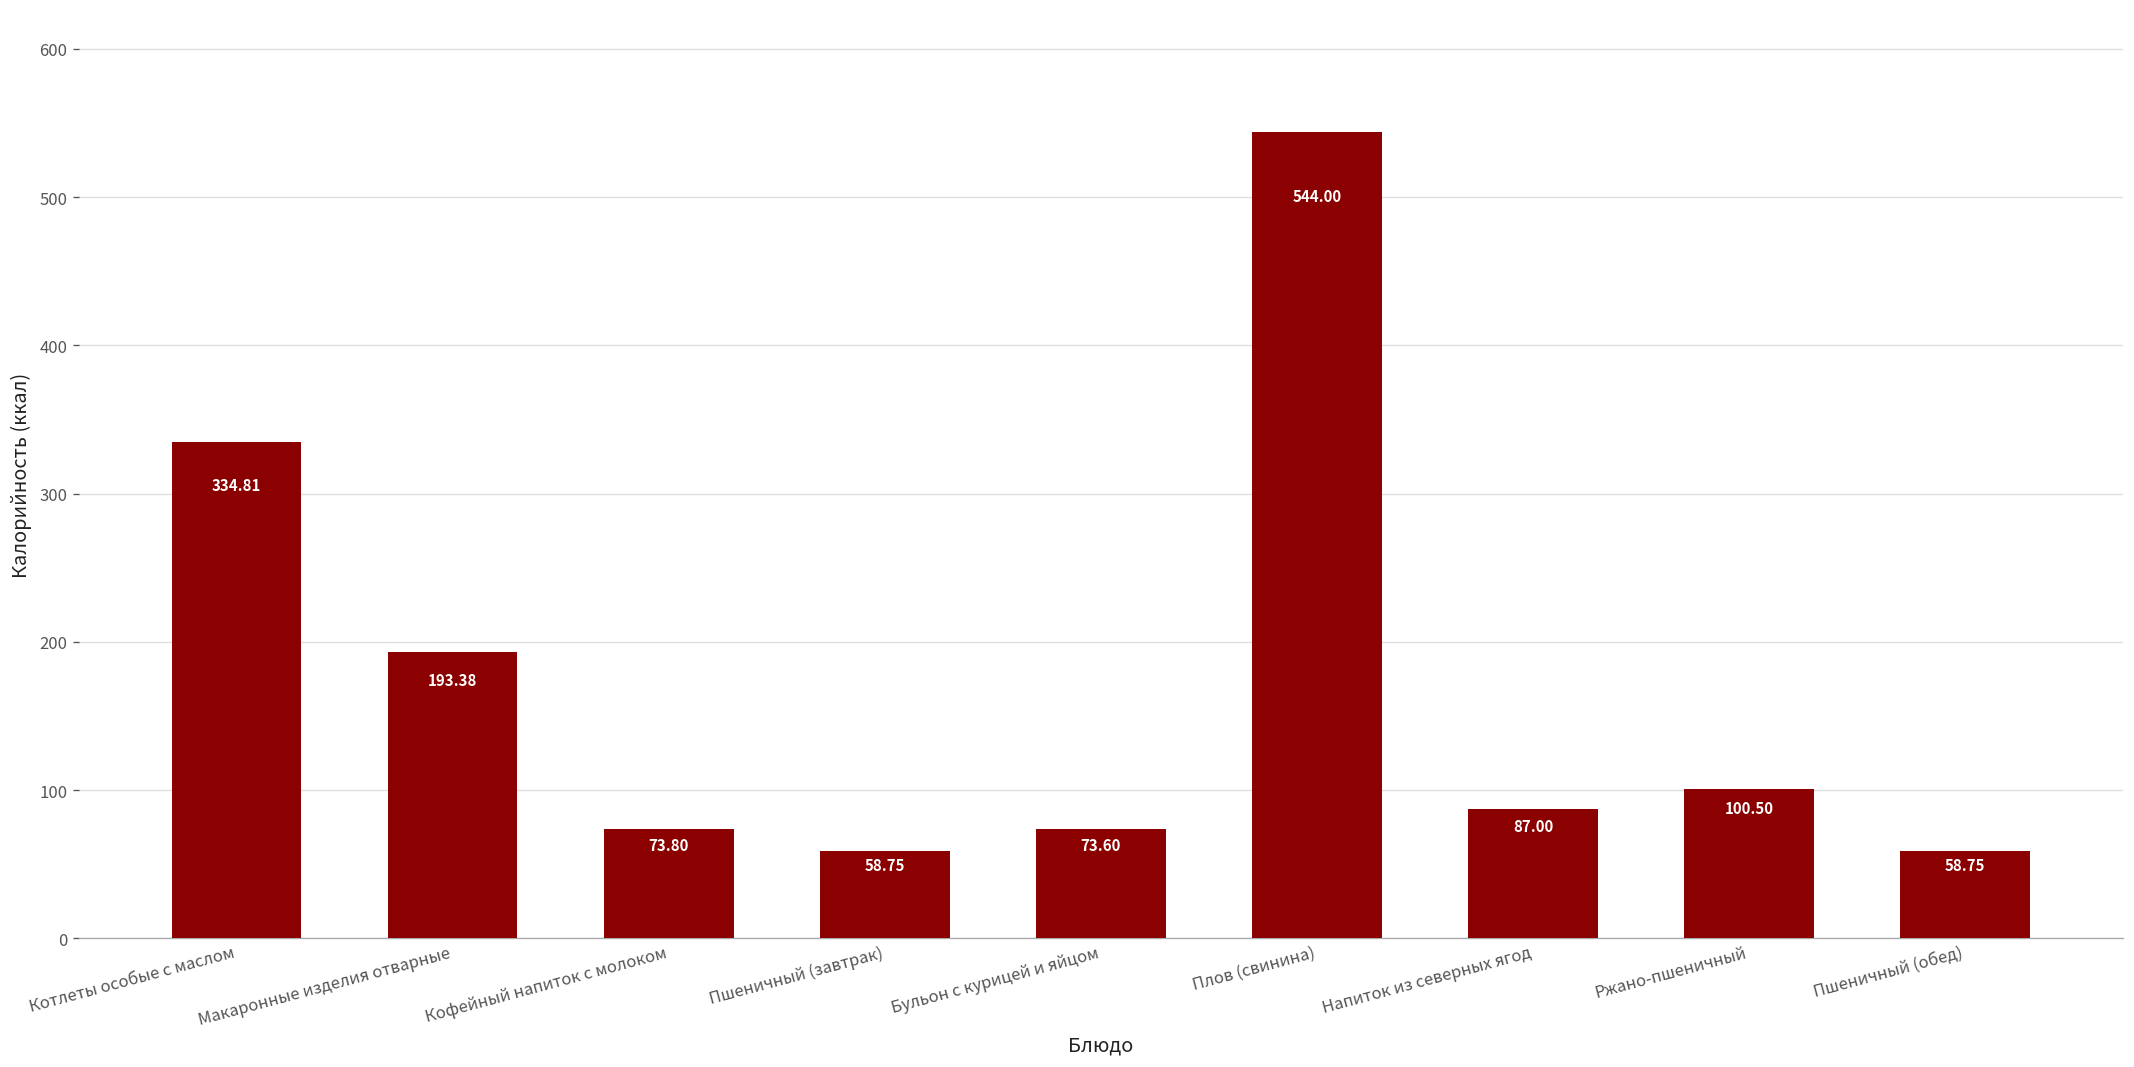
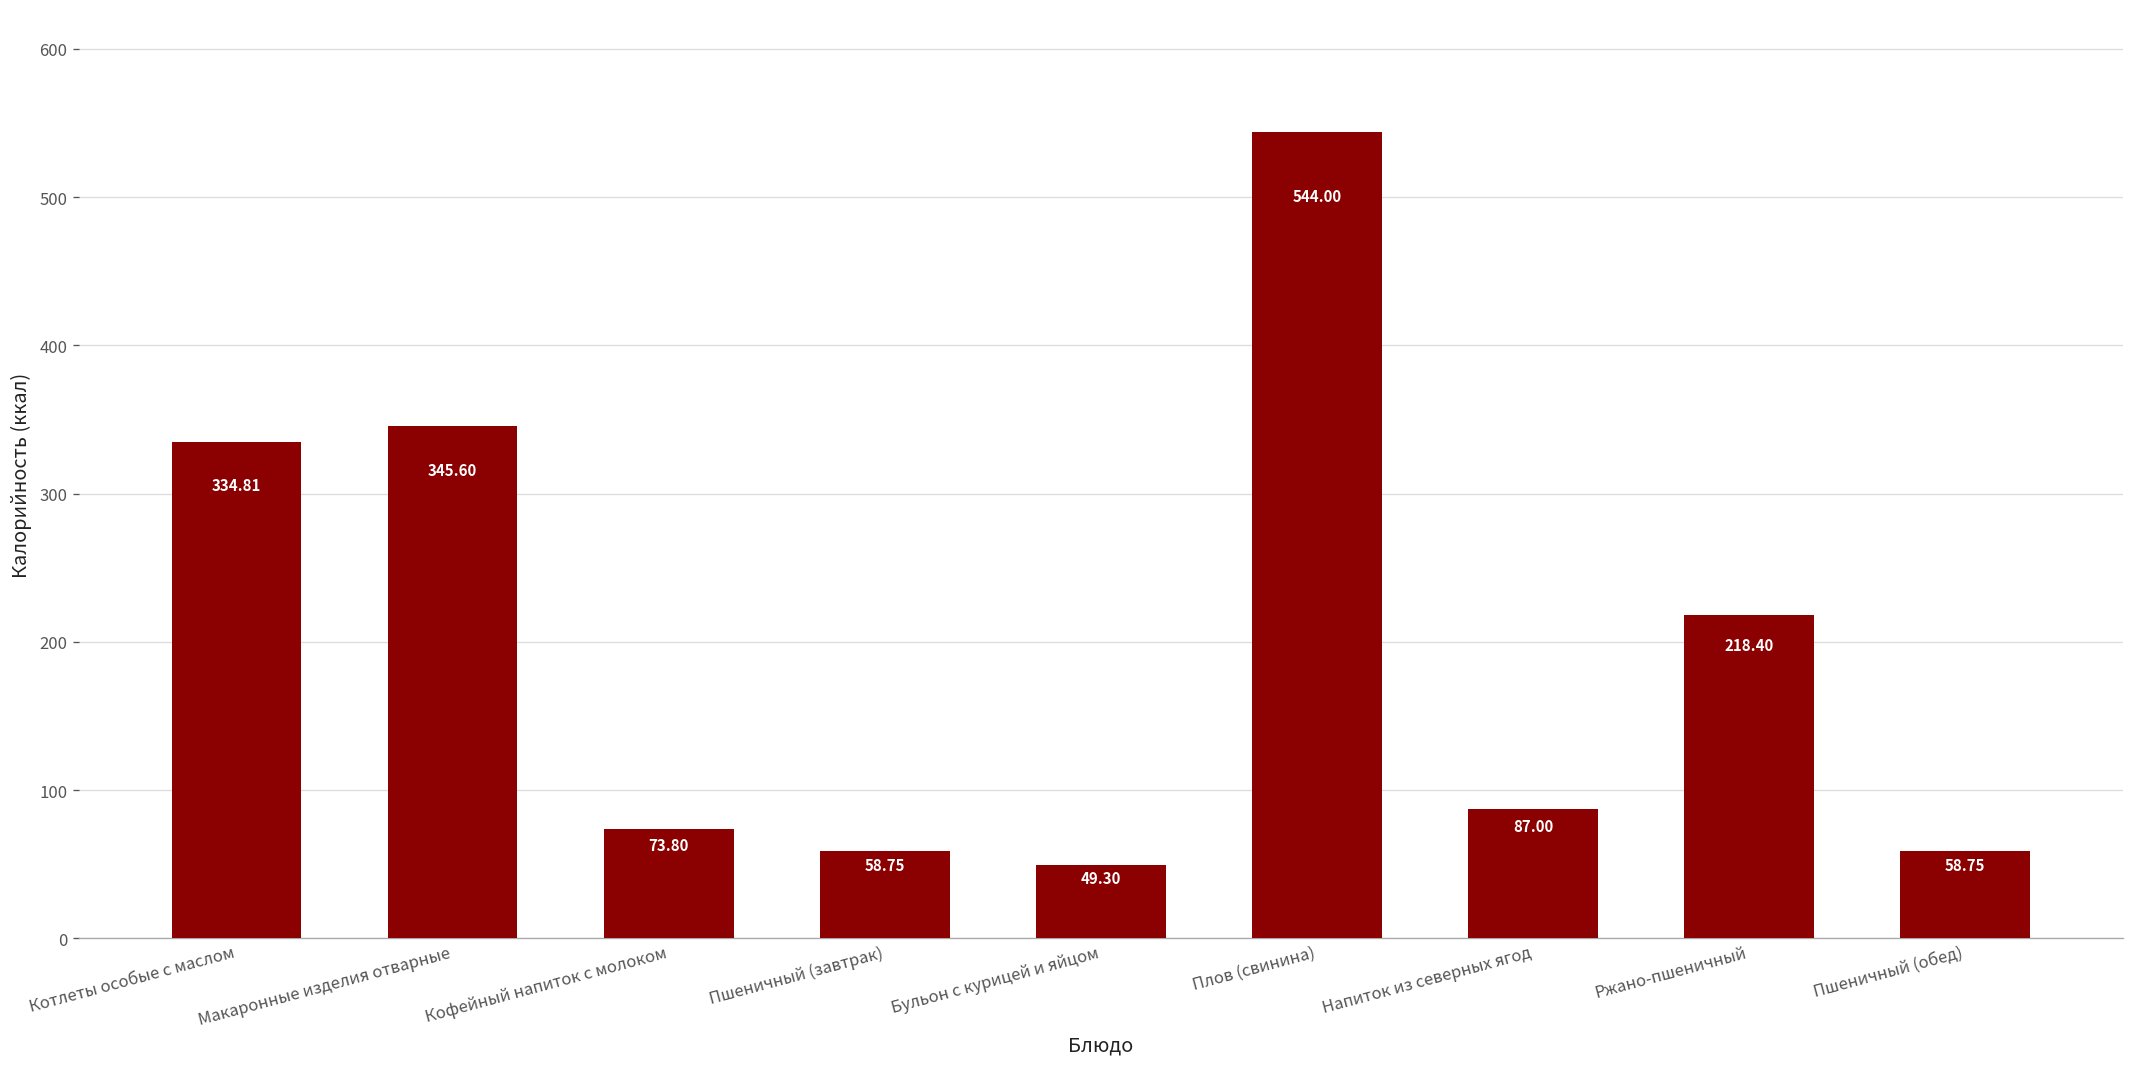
Макаронные изделия отварные: 193.38 -> 345.60
Бульон с курицей и яйцом: 73.60 -> 49.30
Ржано-пшеничный: 100.50 -> 218.40
